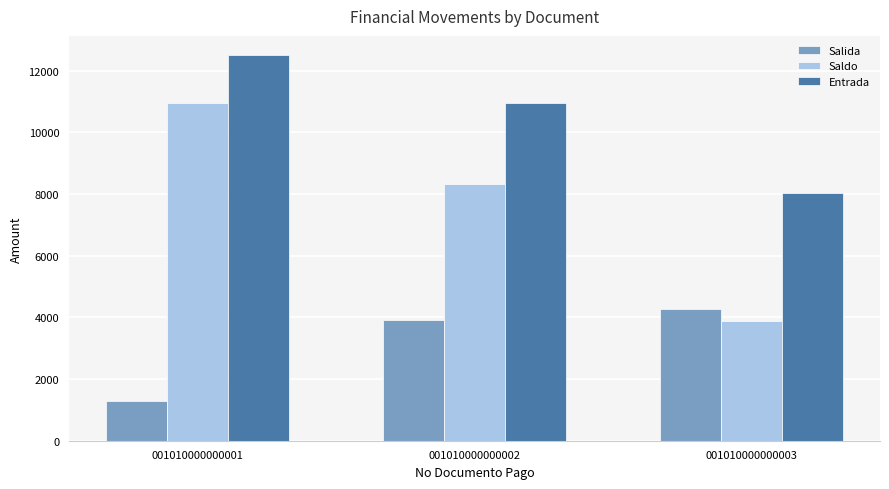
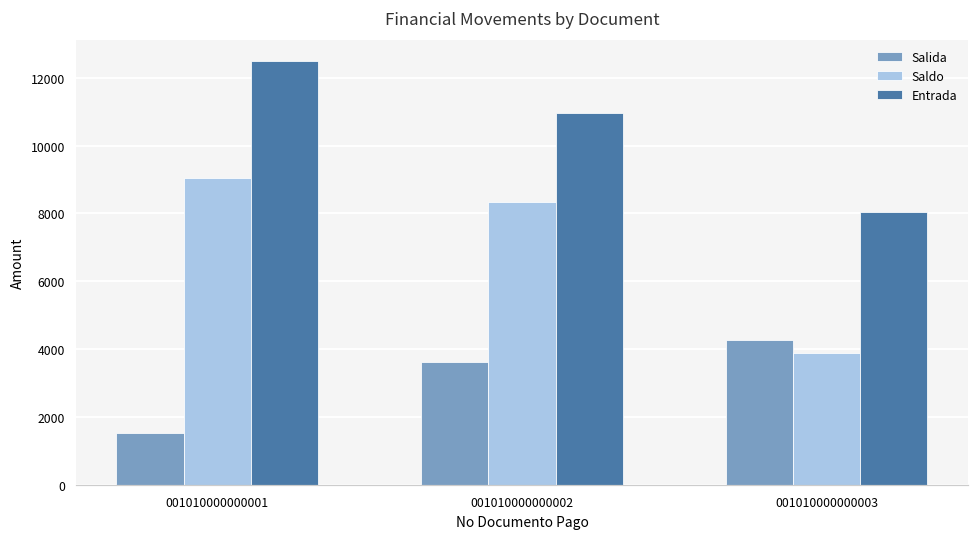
Salida, 001010000000001: 1300 -> 1500
Saldo, 001010000000001: 11000 -> 9000
Salida, 001010000000002: 3900 -> 3600
